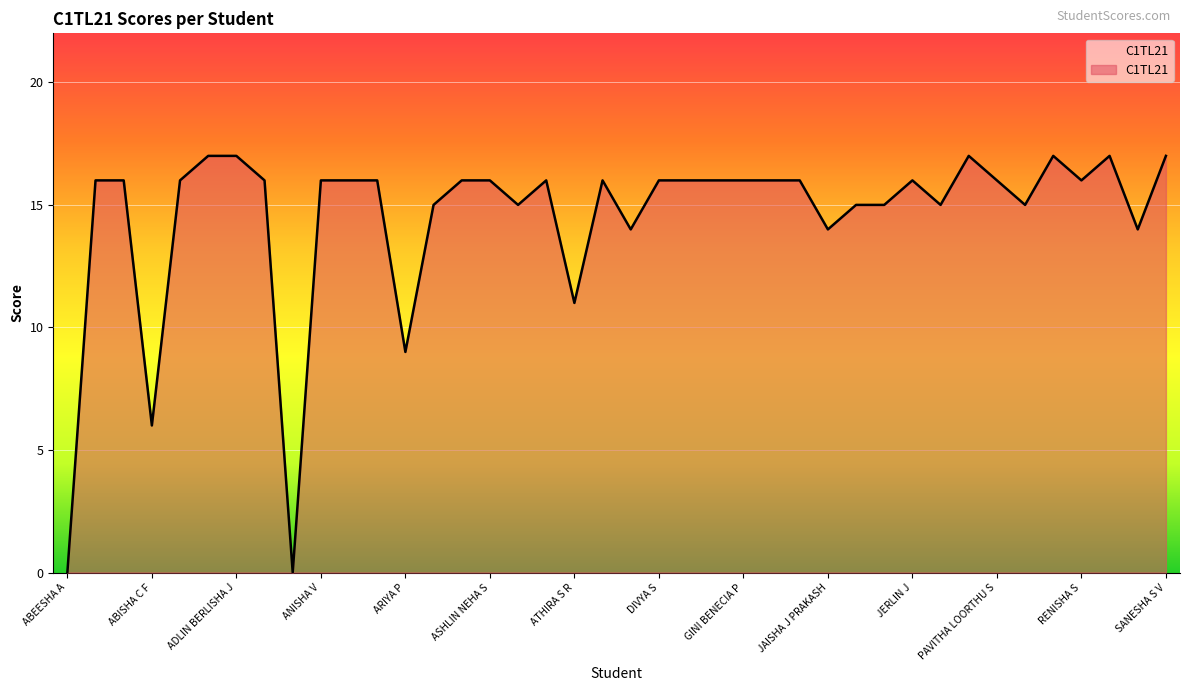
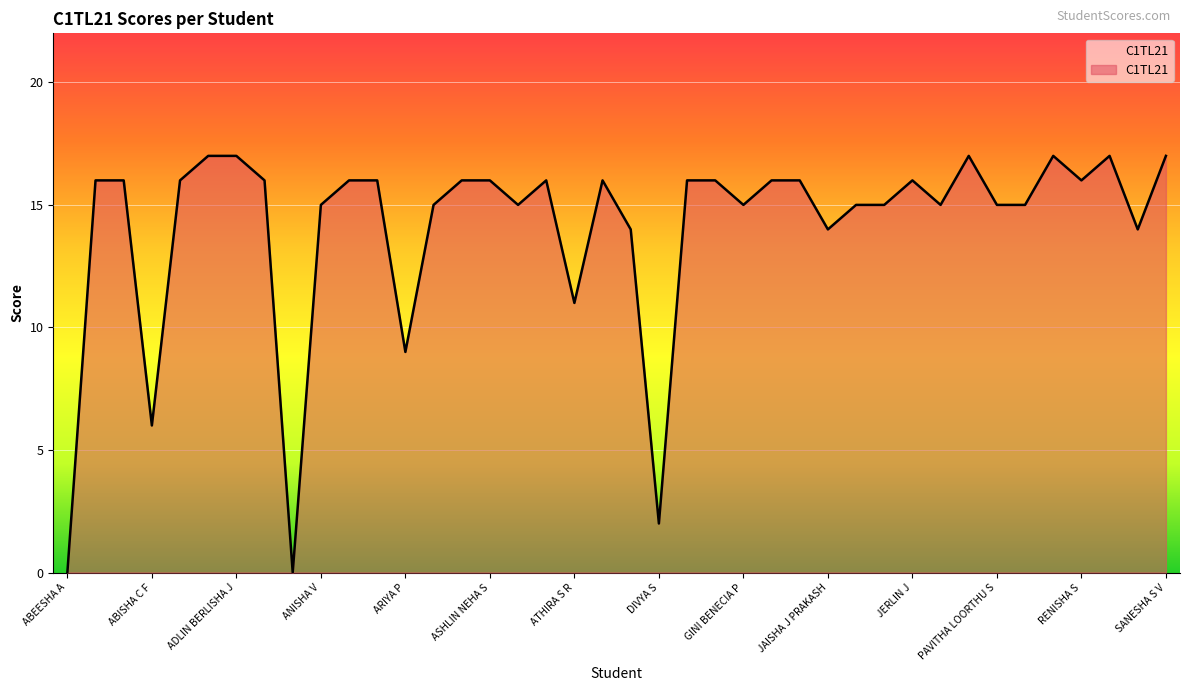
ANISHA V: 16 -> 15
DIVYA S: 16 -> 2
GINI BENECIA P: 16 -> 15
PAVITHA LOORTHU S: 16 -> 15
